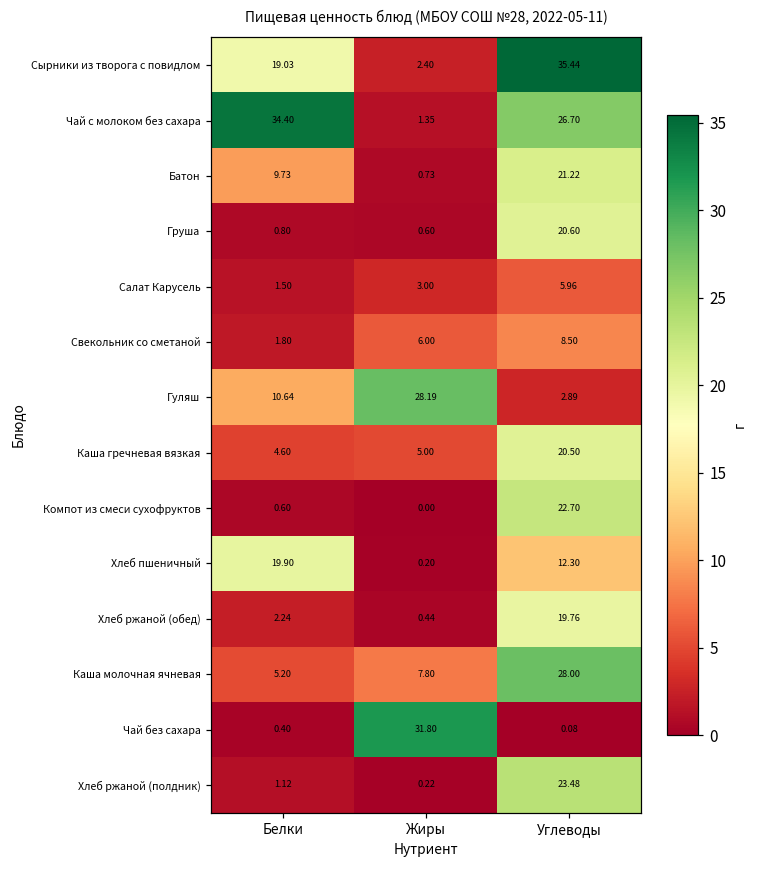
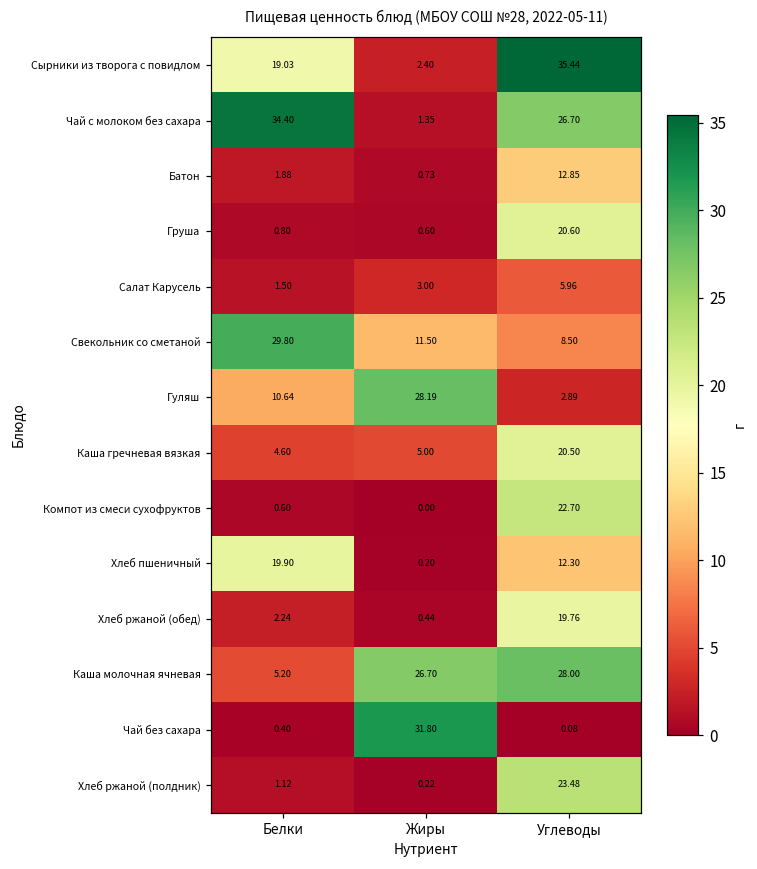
Батон, Белки: 9.73 -> 1.88
Батон, Углеводы: 21.22 -> 12.85
Свекольник со сметаной, Белки: 1.80 -> 29.80
Свекольник со сметаной, Жиры: 6.00 -> 11.50
Каша молочная ячневая, Жиры: 7.80 -> 26.70
